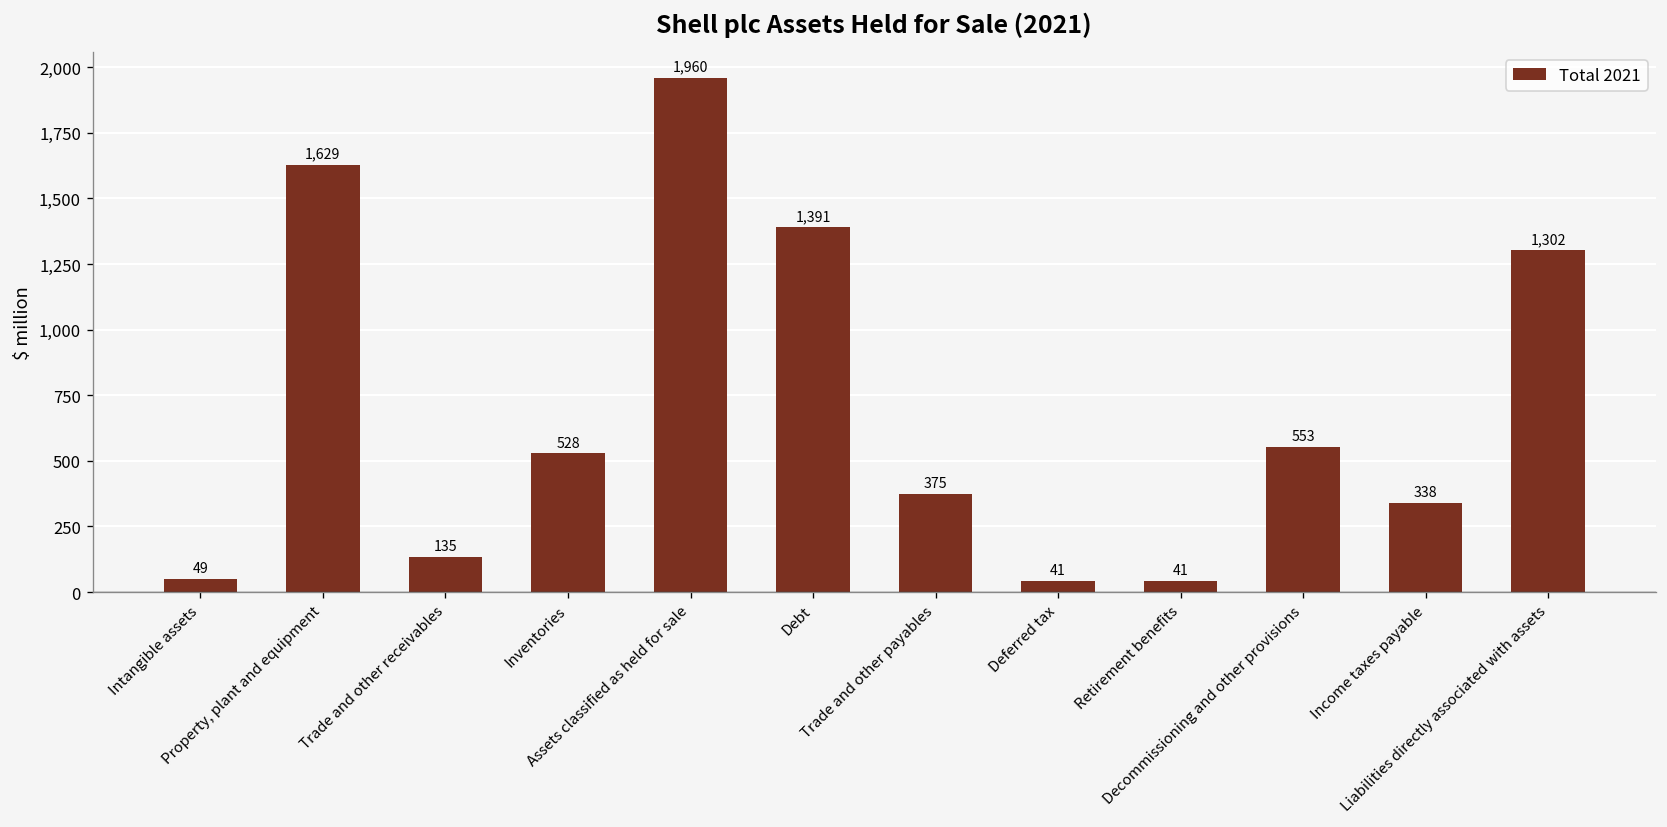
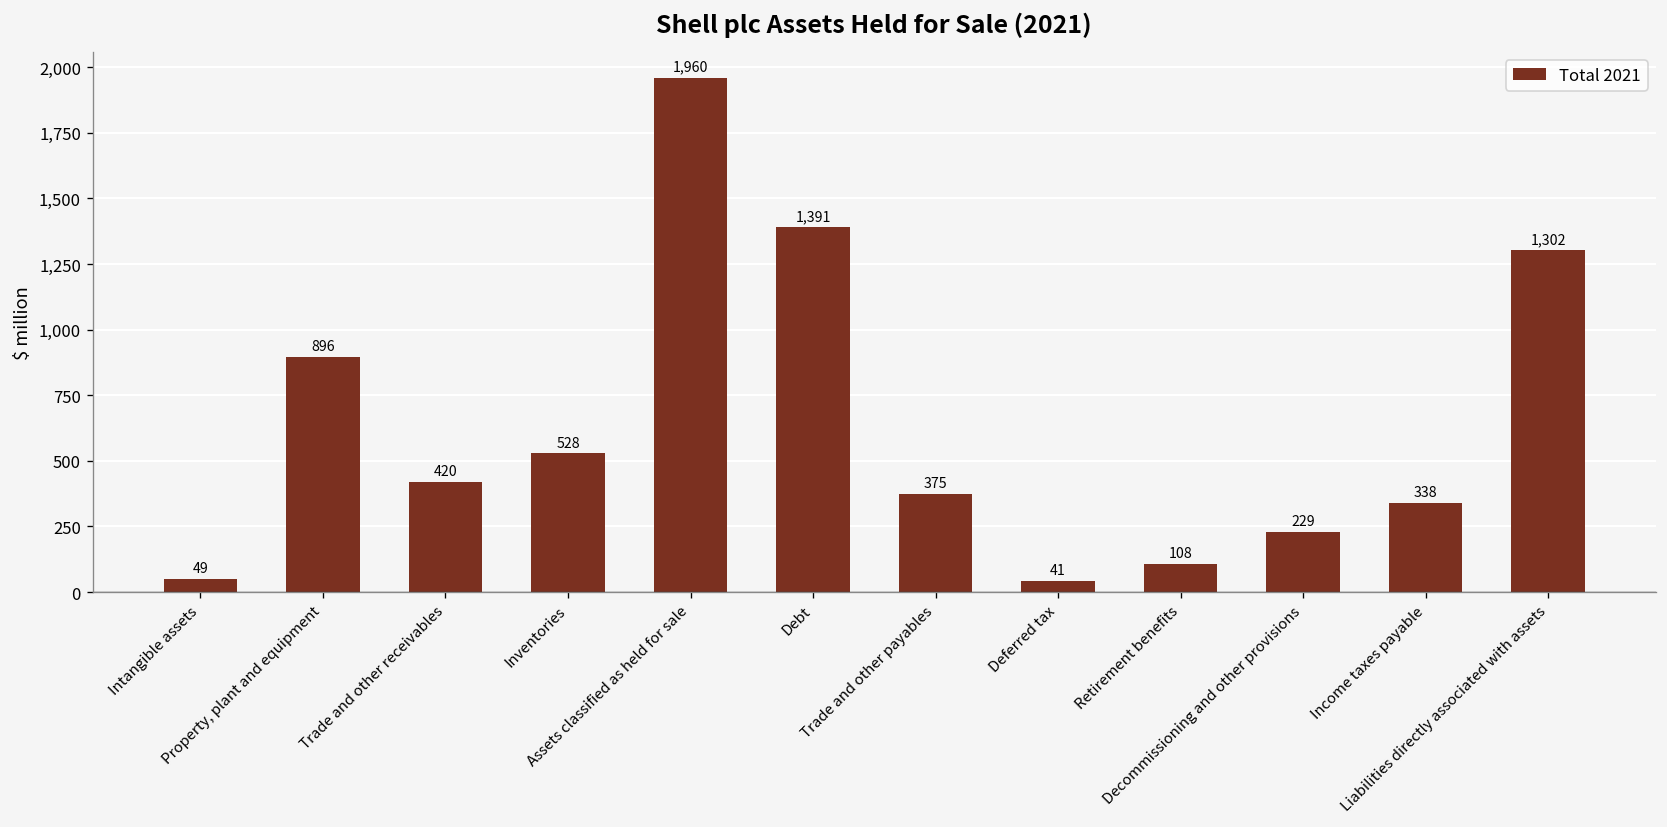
Property, plant and equipment: 1,629 -> 896
Trade and other receivables: 135 -> 420
Retirement benefits: 41 -> 108
Decommissioning and other provisions: 553 -> 229
